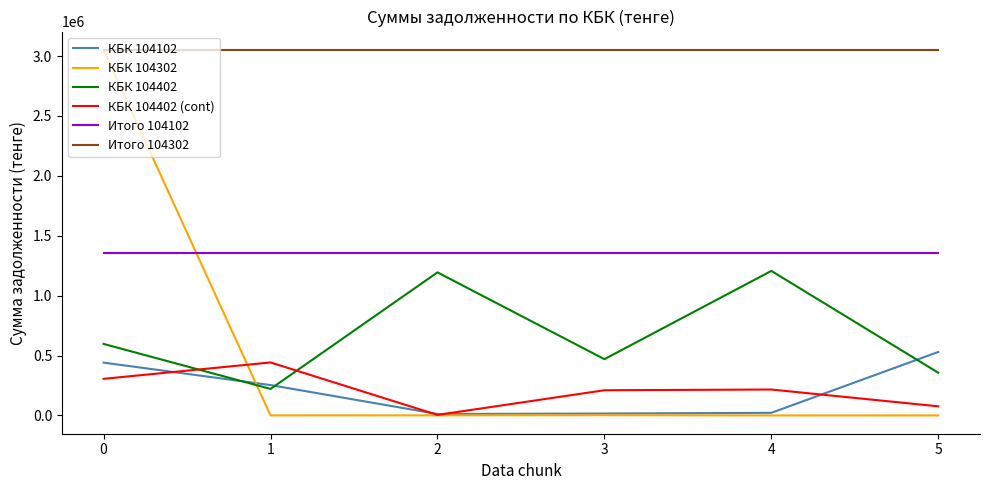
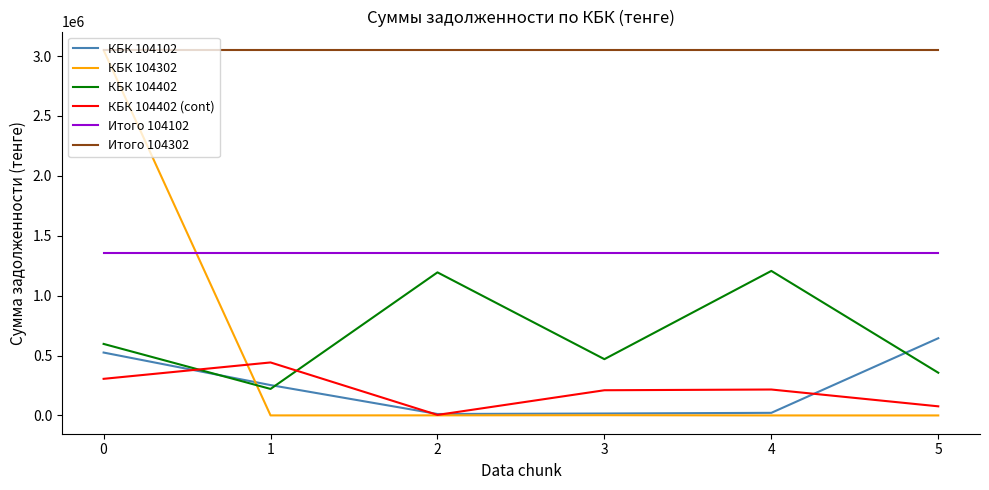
КБК 104102, 0: 440000 -> 530000
КБК 104102, 5: 530000 -> 640000
